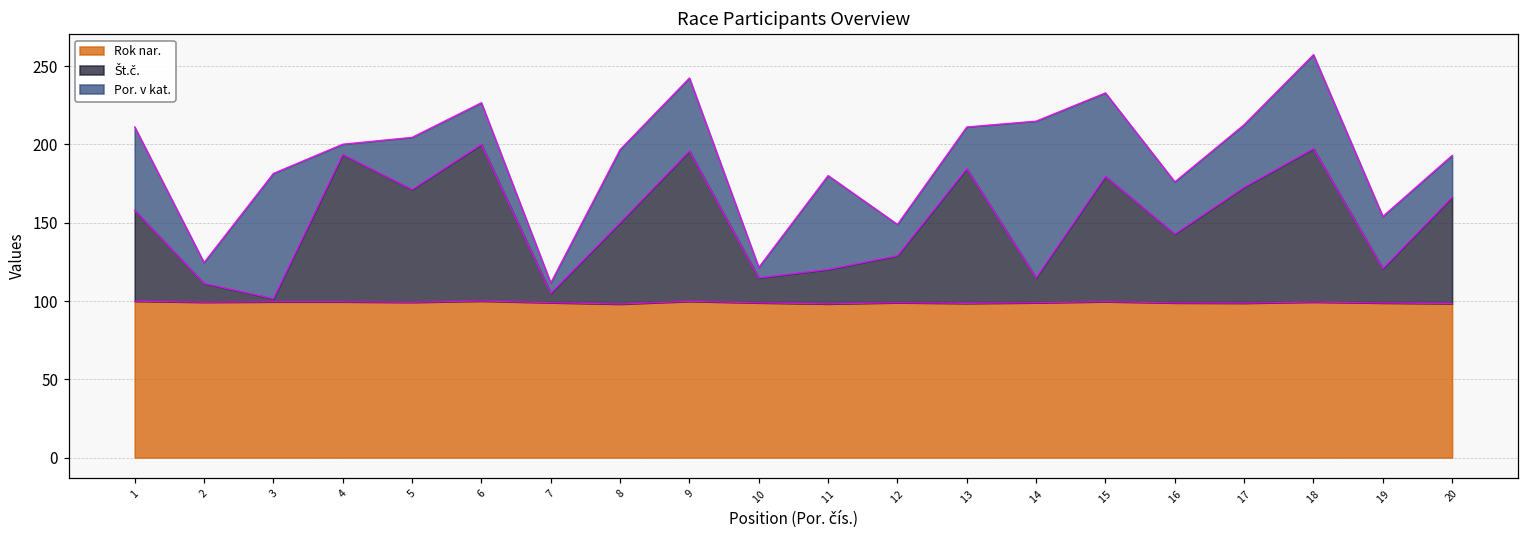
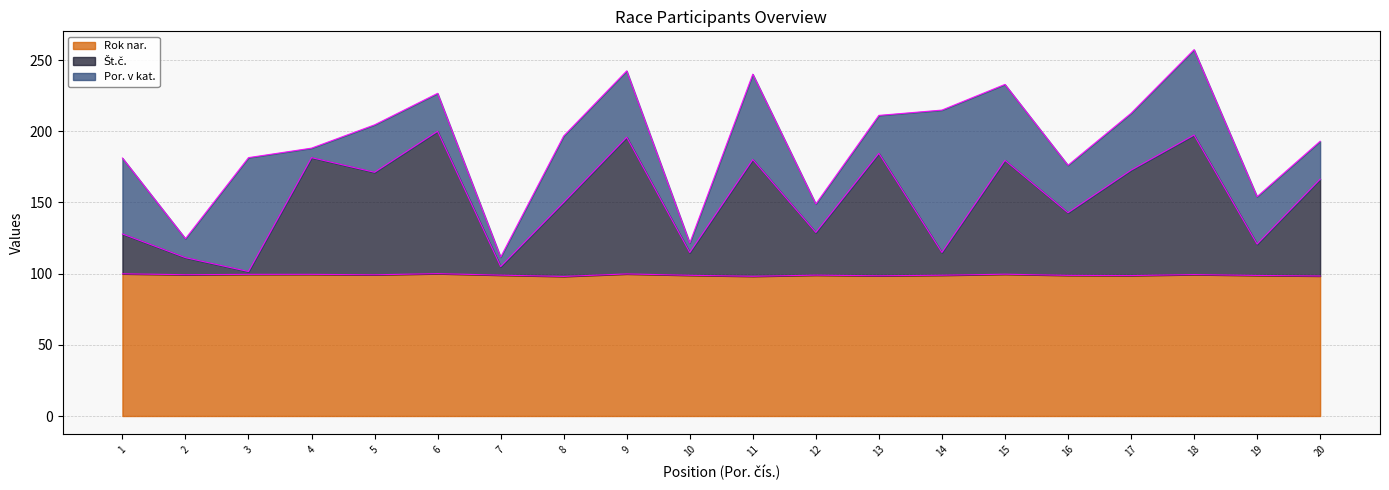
Št.č., 1: 58 -> 28
Št.č., 4: 94 -> 82
Št.č., 11: 22 -> 82
